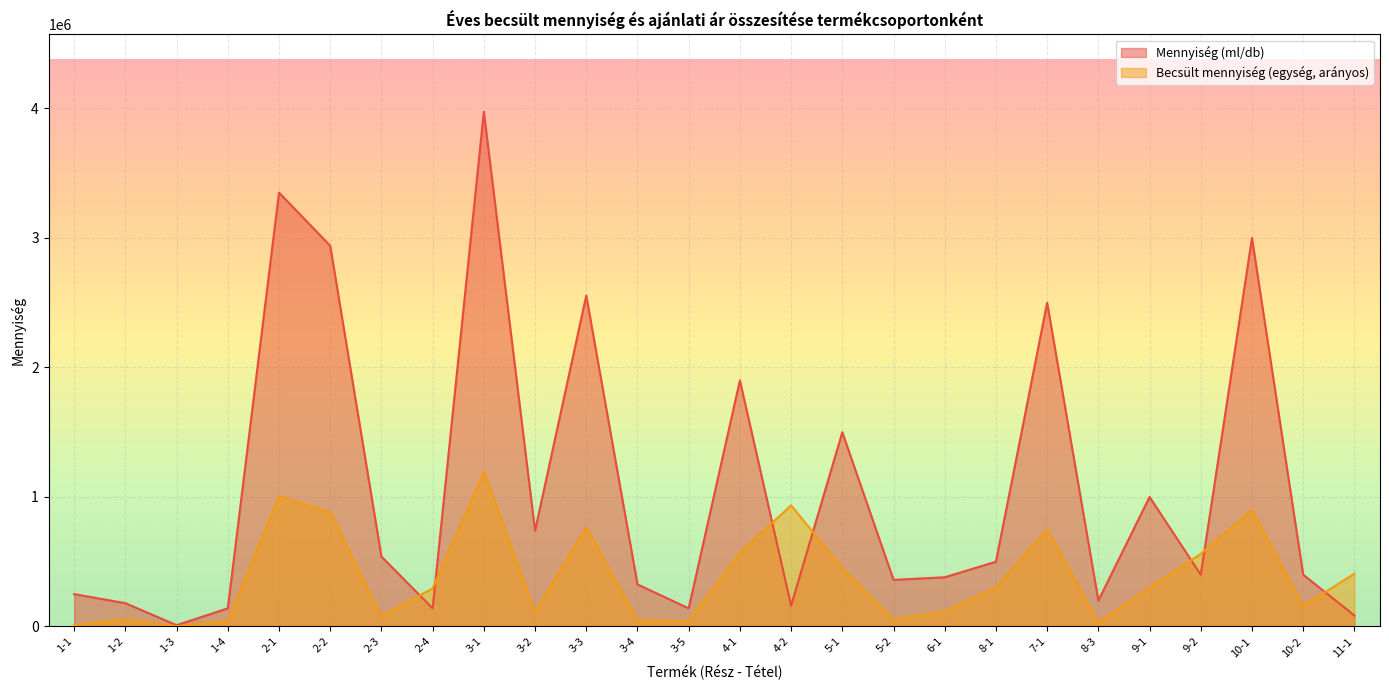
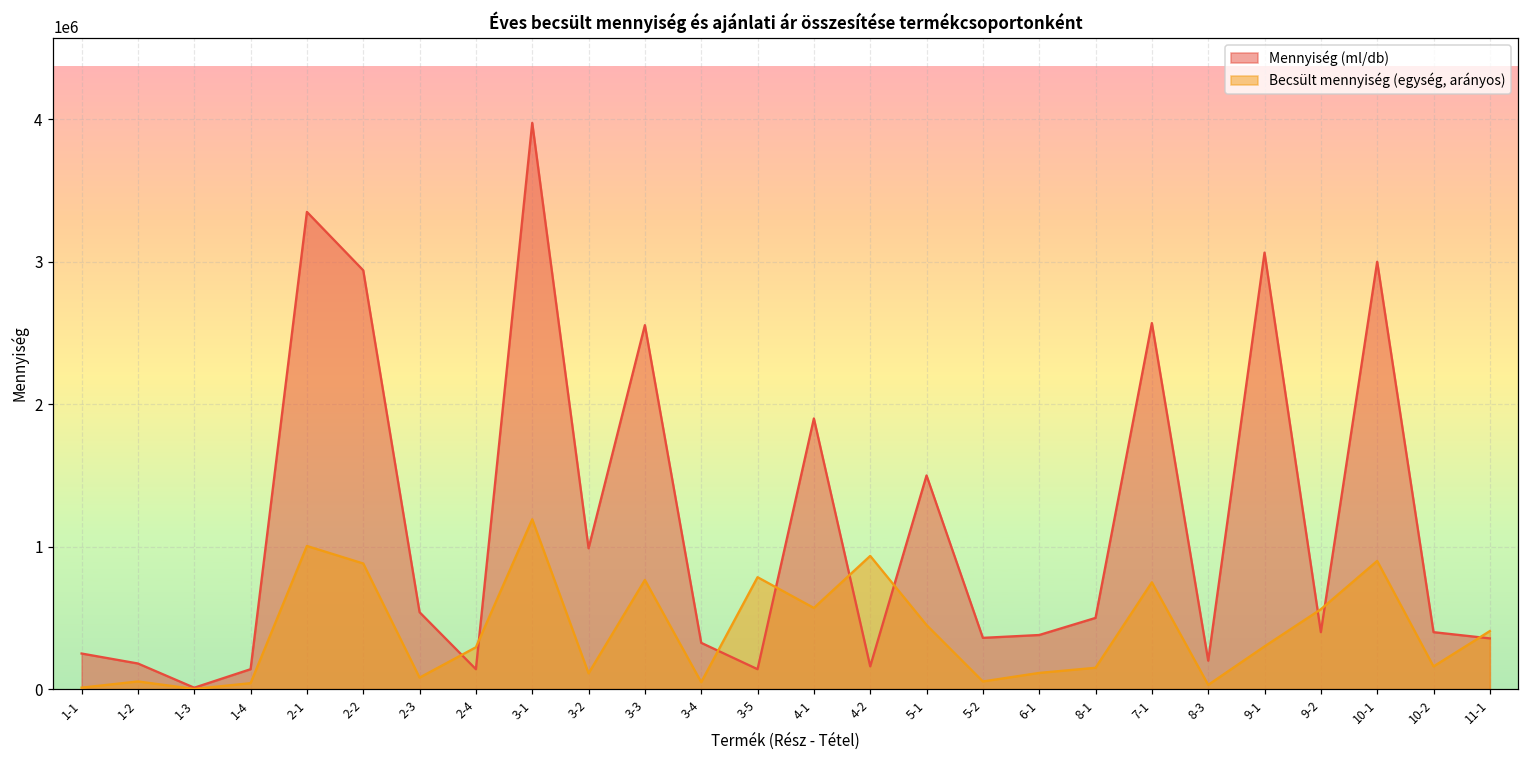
Mennyiség (ml/db), 3-2: 740000 -> 990000
Becsült mennyiség (egység, arányos), 3-5: 40000 -> 790000
Becsült mennyiség (egység, arányos), 8-1: 300000 -> 150000
Mennyiség (ml/db), 7-1: 2500000 -> 2570000
Mennyiség (ml/db), 9-1: 1000000 -> 3060000
Mennyiség (ml/db), 11-1: 90000 -> 360000
